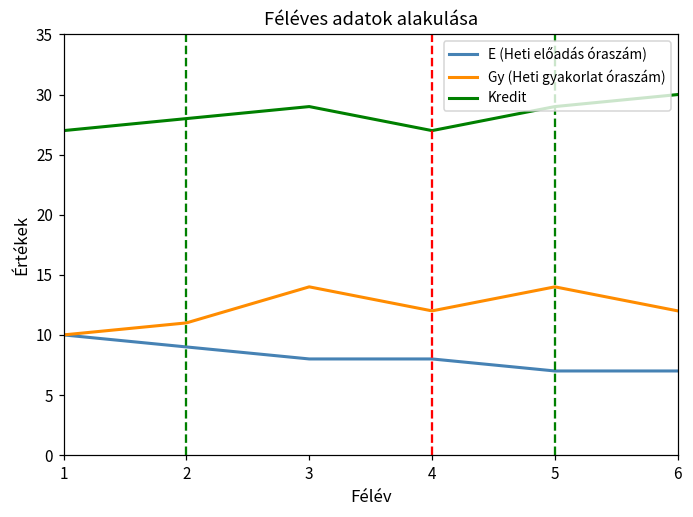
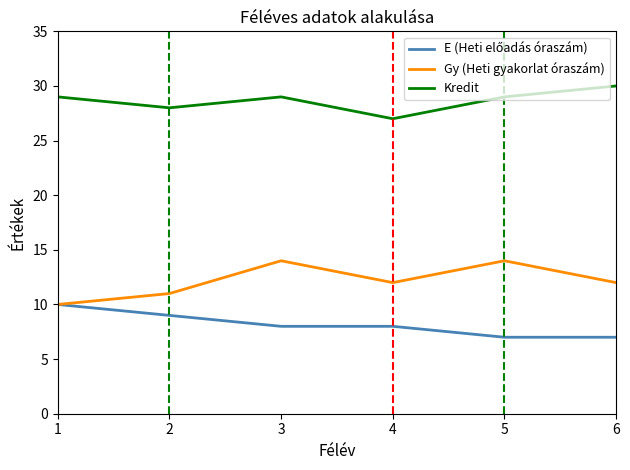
Kredit, 1: 27 -> 29
